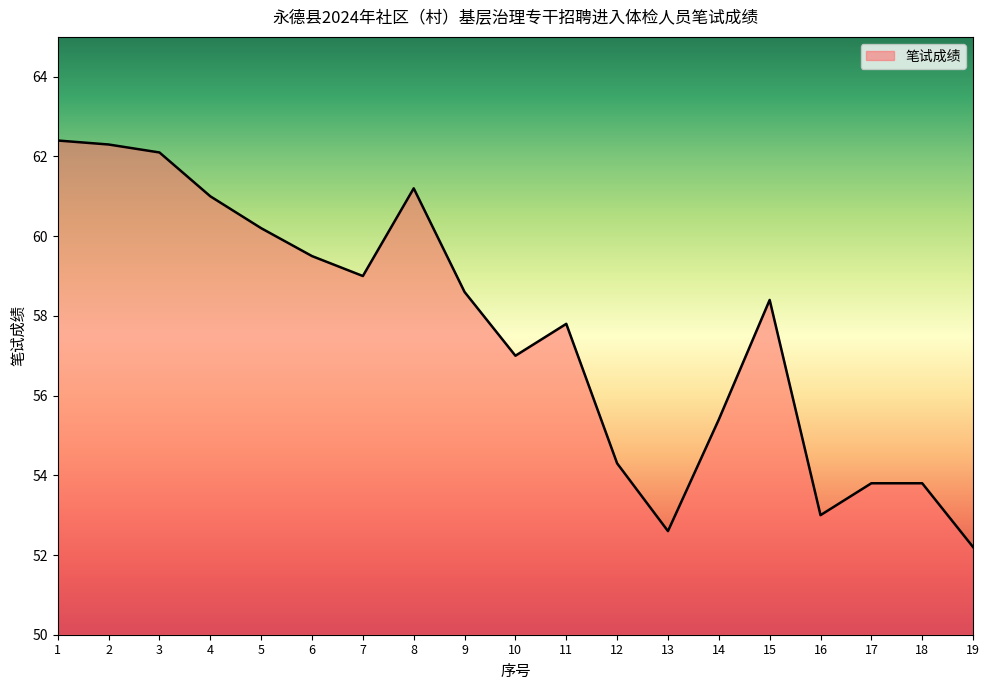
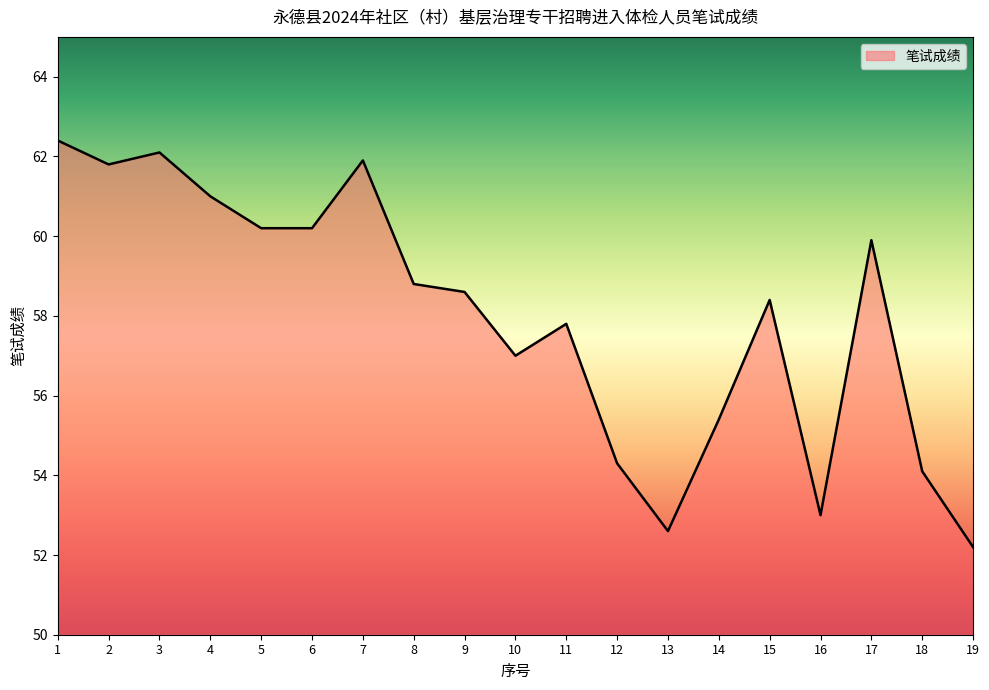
2: 62.3 -> 61.8
6: 59.5 -> 60.2
7: 59.0 -> 61.9
8: 61.2 -> 58.8
17: 53.8 -> 59.9
18: 53.8 -> 54.1
